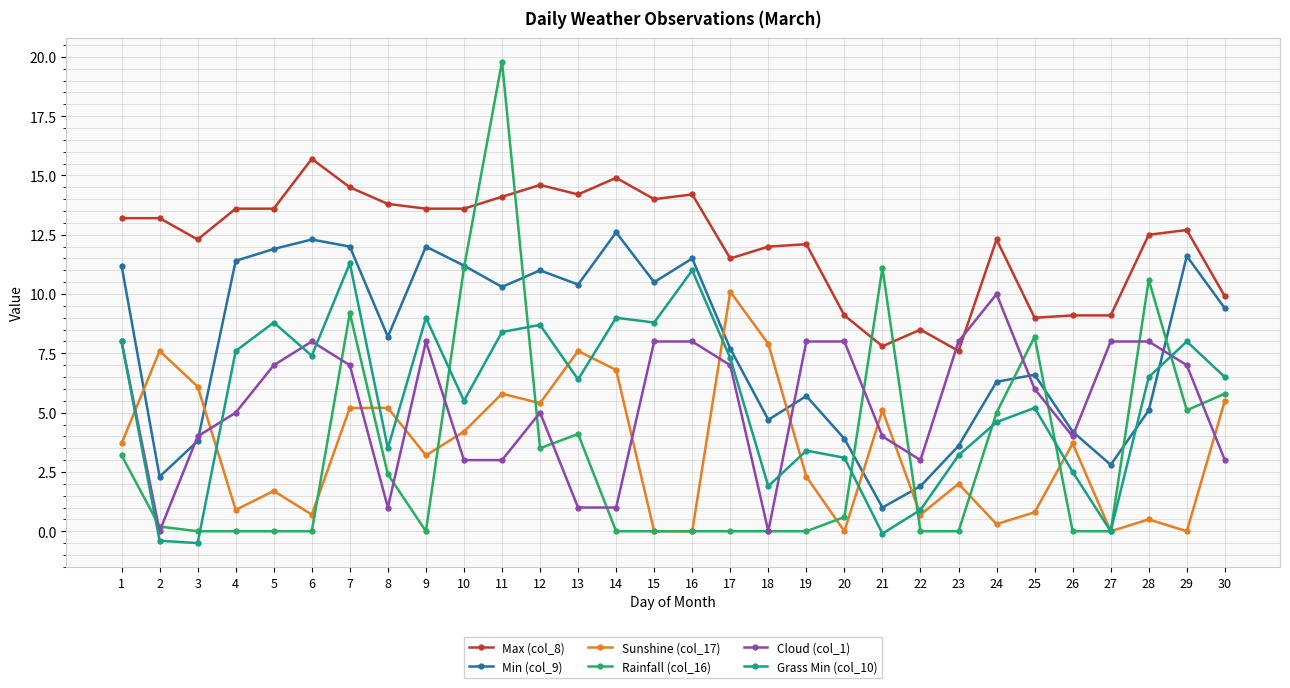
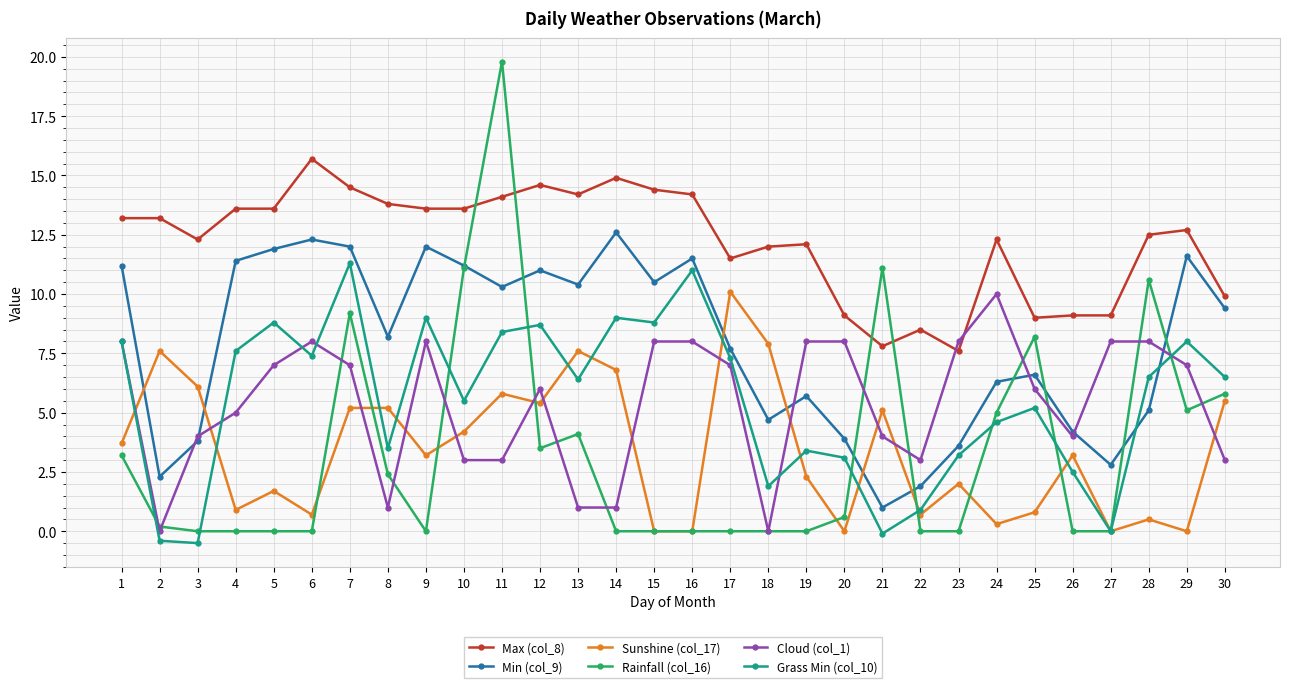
Cloud (col_1), 12: 5 -> 6
Max (col_8), 15: 14.0 -> 14.4
Sunshine (col_17), 26: 3.7 -> 3.2
